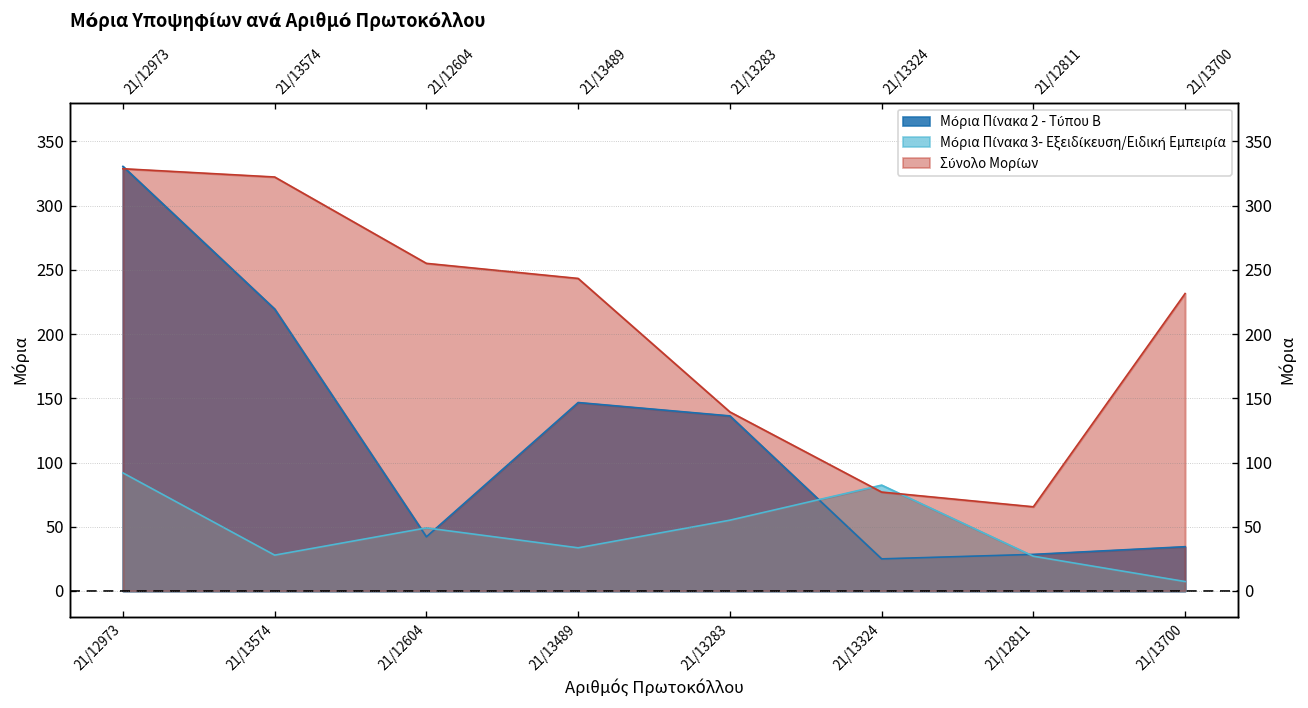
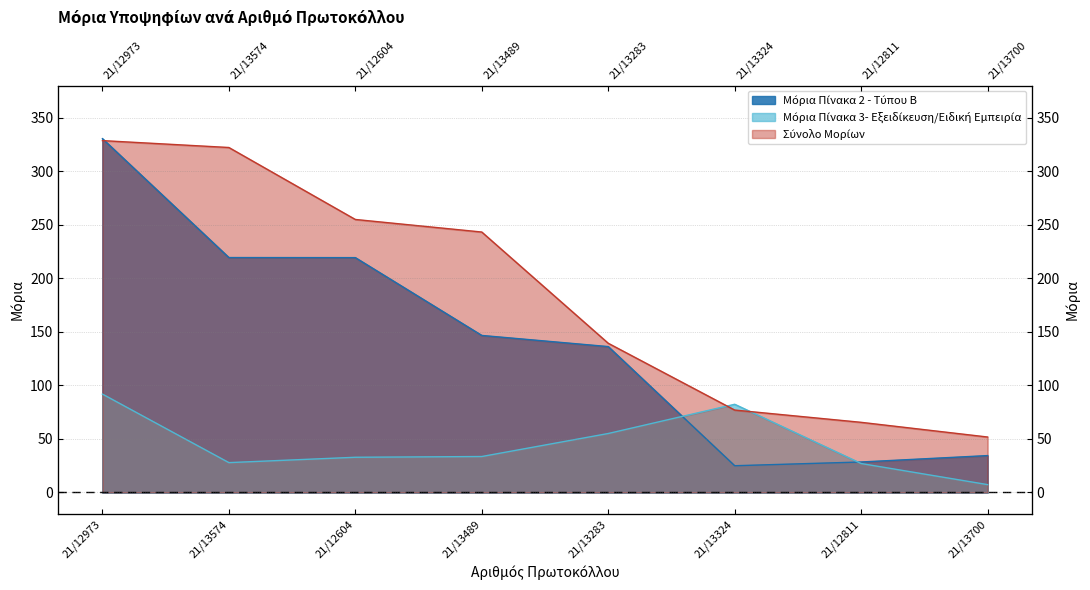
Μόρια Πίνακα 2 - Τύπου Β, 21/12604: 42 -> 219
Μόρια Πίνακα 3- Εξειδίκευση/Ειδική Εμπειρία, 21/12604: 49 -> 33
Σύνολο Μορίων, 21/13700: 232 -> 52
